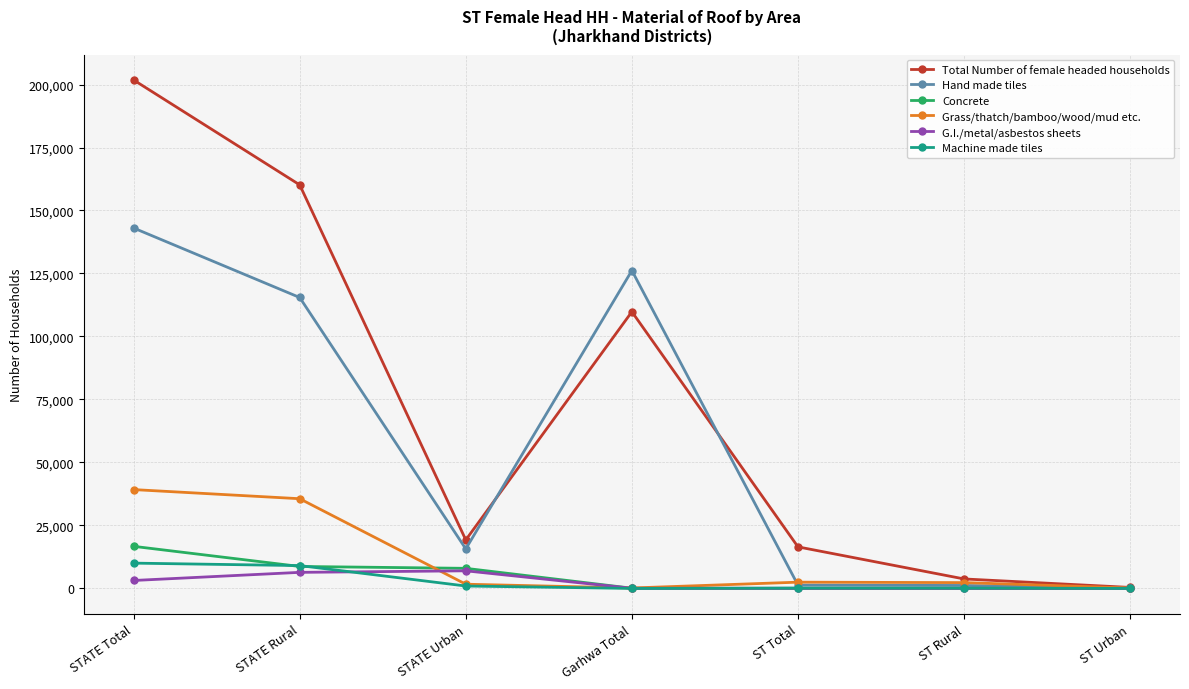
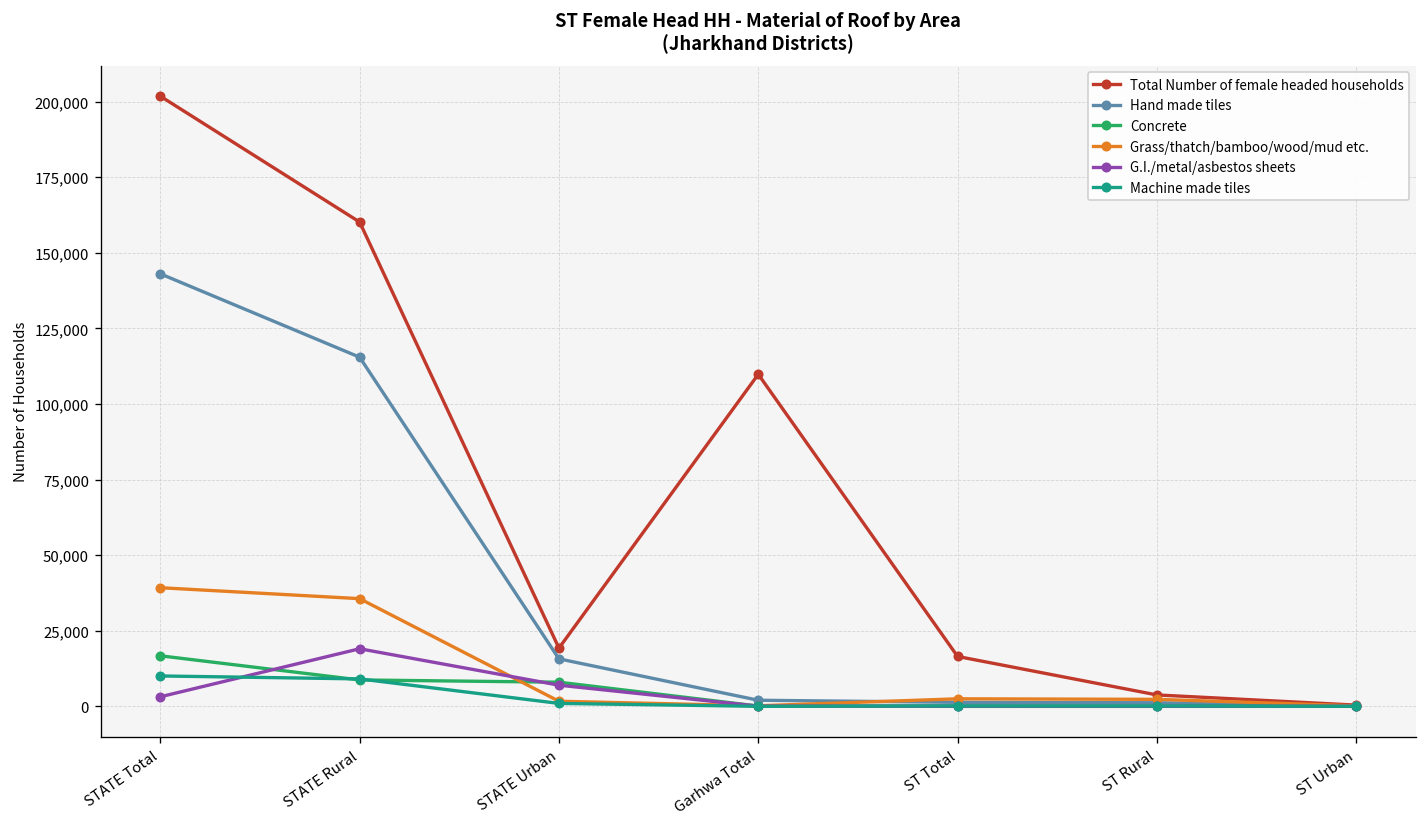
G.I./metal/asbestos sheets, STATE Rural: 6,000 -> 19,000
Hand made tiles, Garhwa Total: 126,000 -> 2,000
